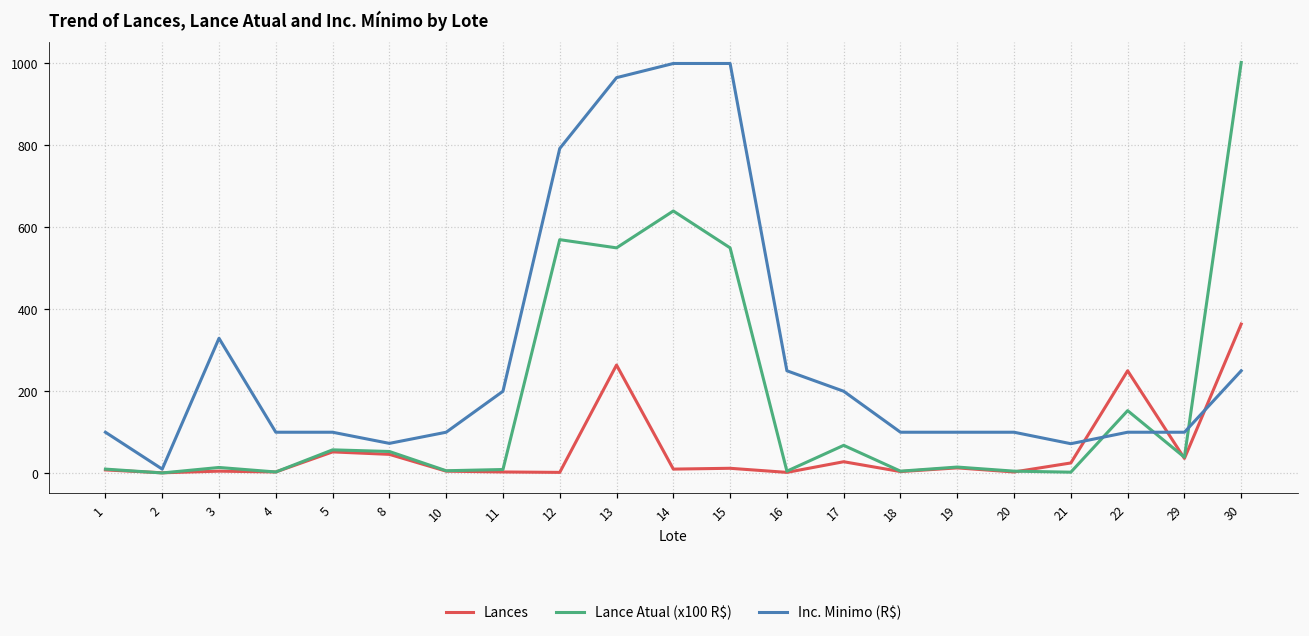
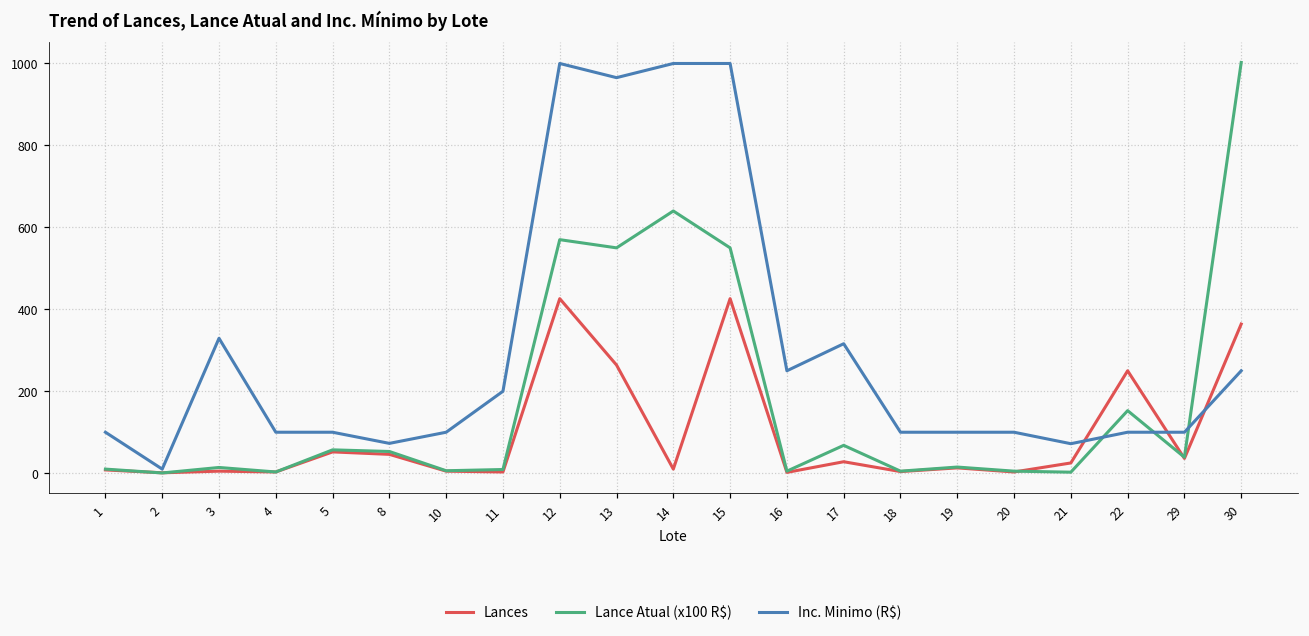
Lances, 12: 0 -> 430
Inc. Minimo (R$), 12: 790 -> 1000
Lances, 15: 10 -> 430
Inc. Minimo (R$), 17: 200 -> 320
